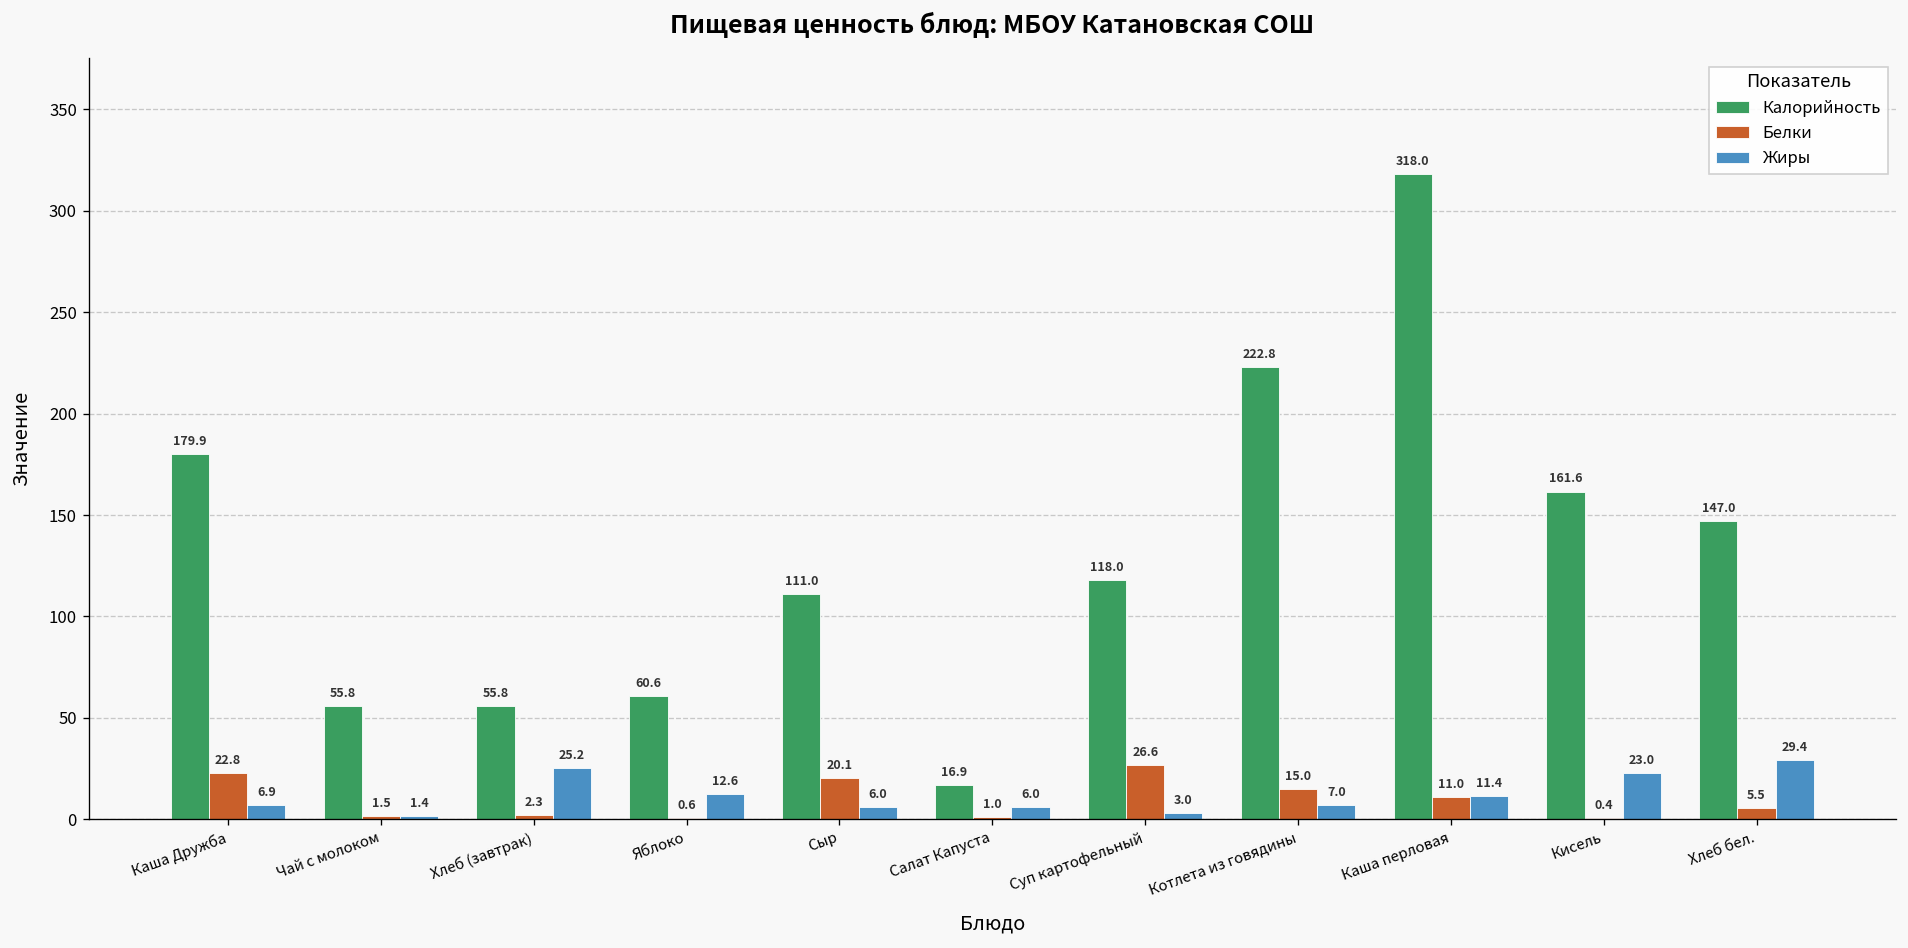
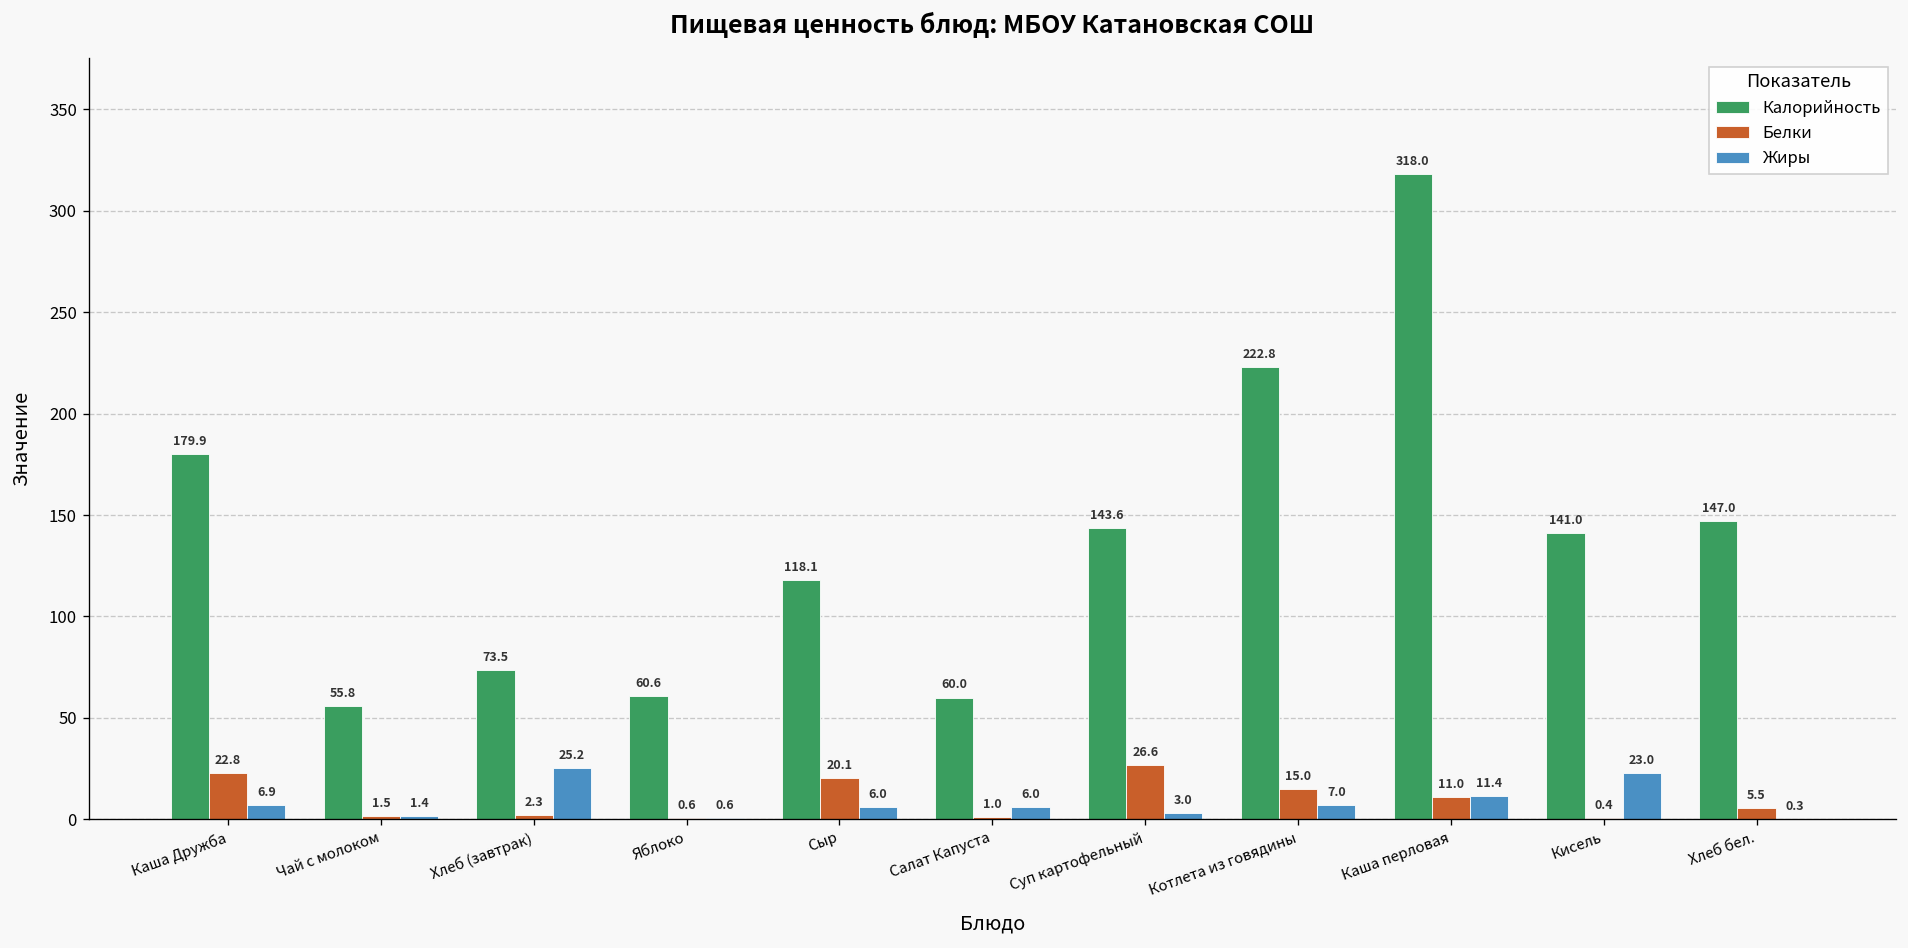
Калорийность, Хлеб (завтрак): 55.8 -> 73.5
Жиры, Яблоко: 12.6 -> 0.6
Калорийность, Сыр: 111.0 -> 118.1
Калорийность, Салат Капуста: 16.9 -> 60.0
Калорийность, Суп картофельный: 118.0 -> 143.6
Калорийность, Кисель: 161.6 -> 141.0
Жиры, Хлеб бел.: 29.4 -> 0.3
